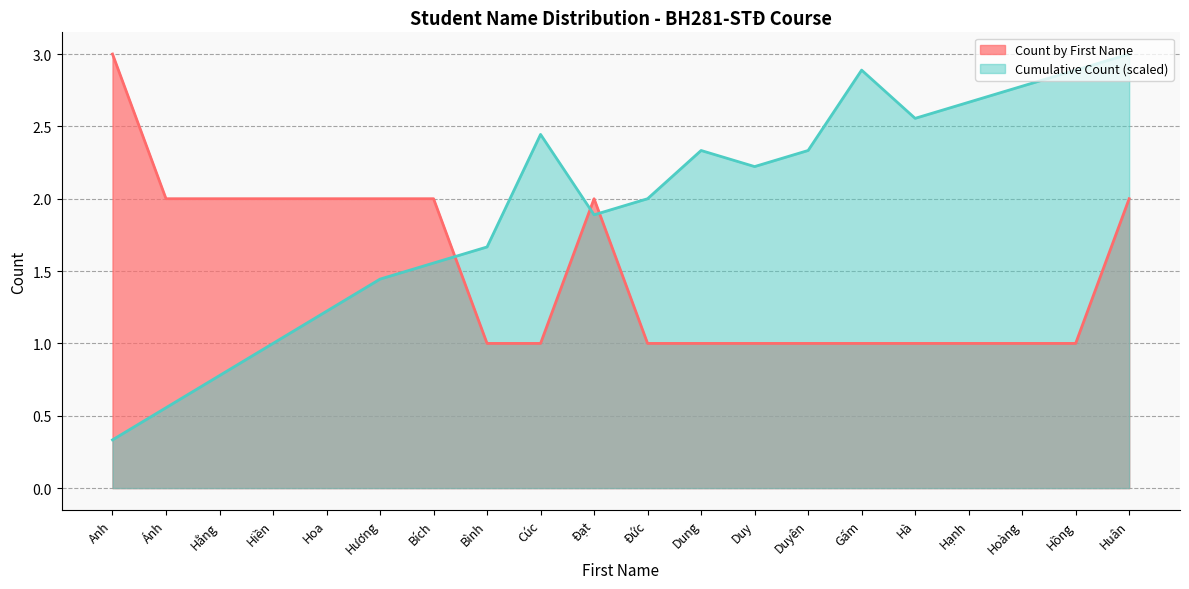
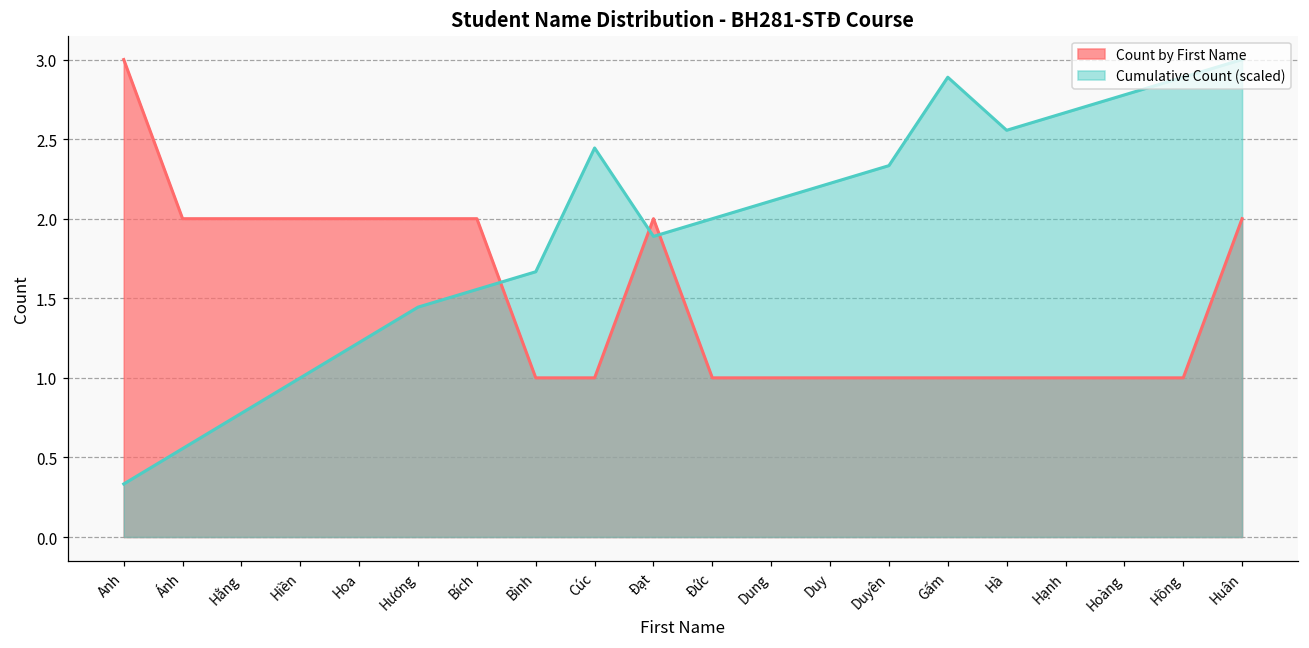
Cumulative Count (scaled), Dung: 2.33 -> 2.11
